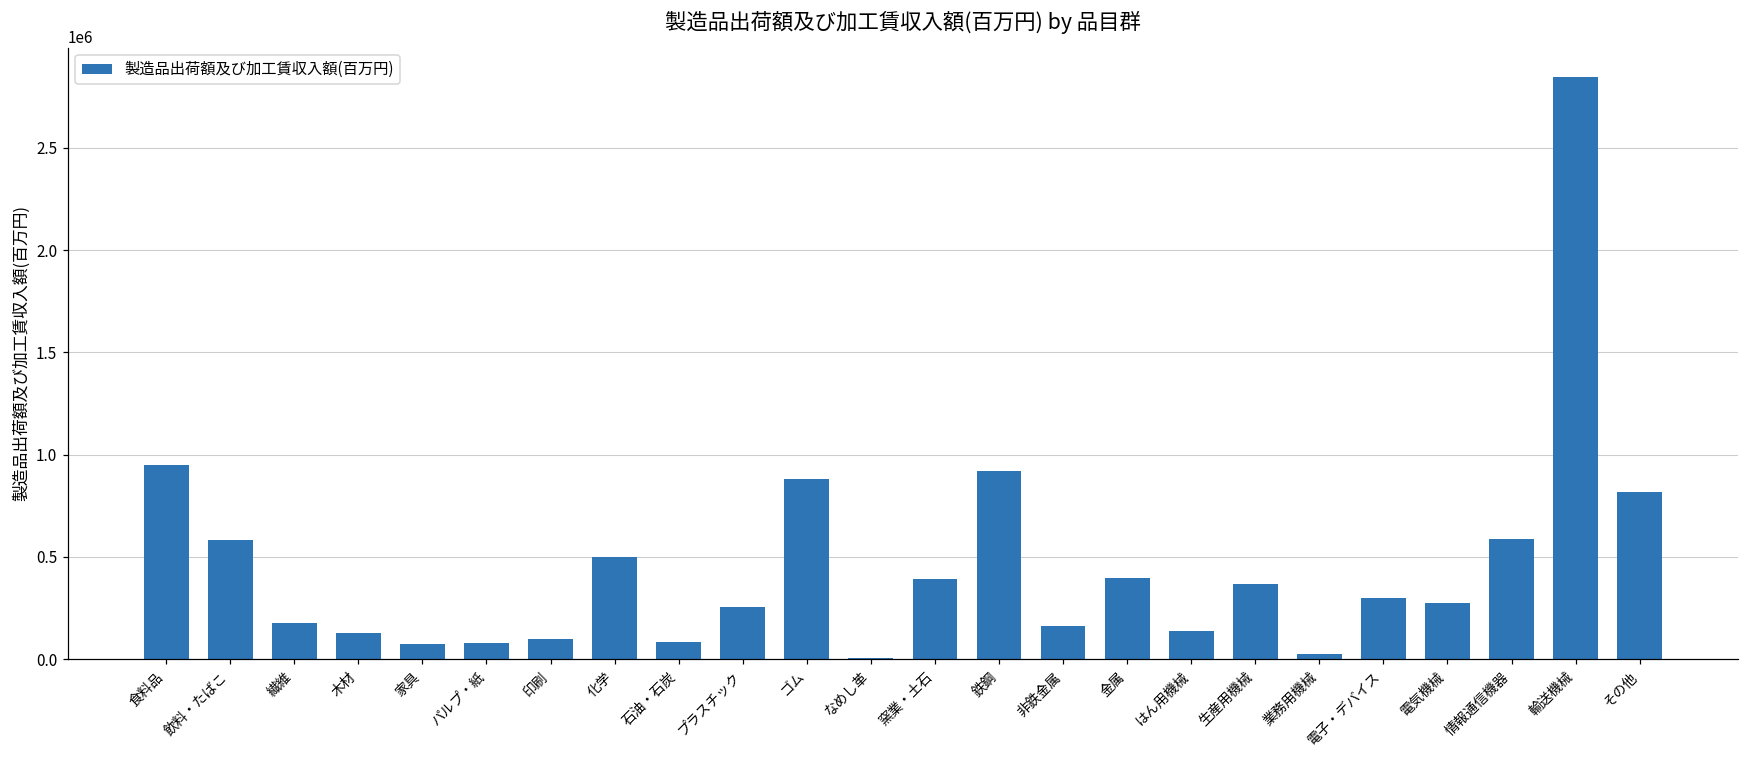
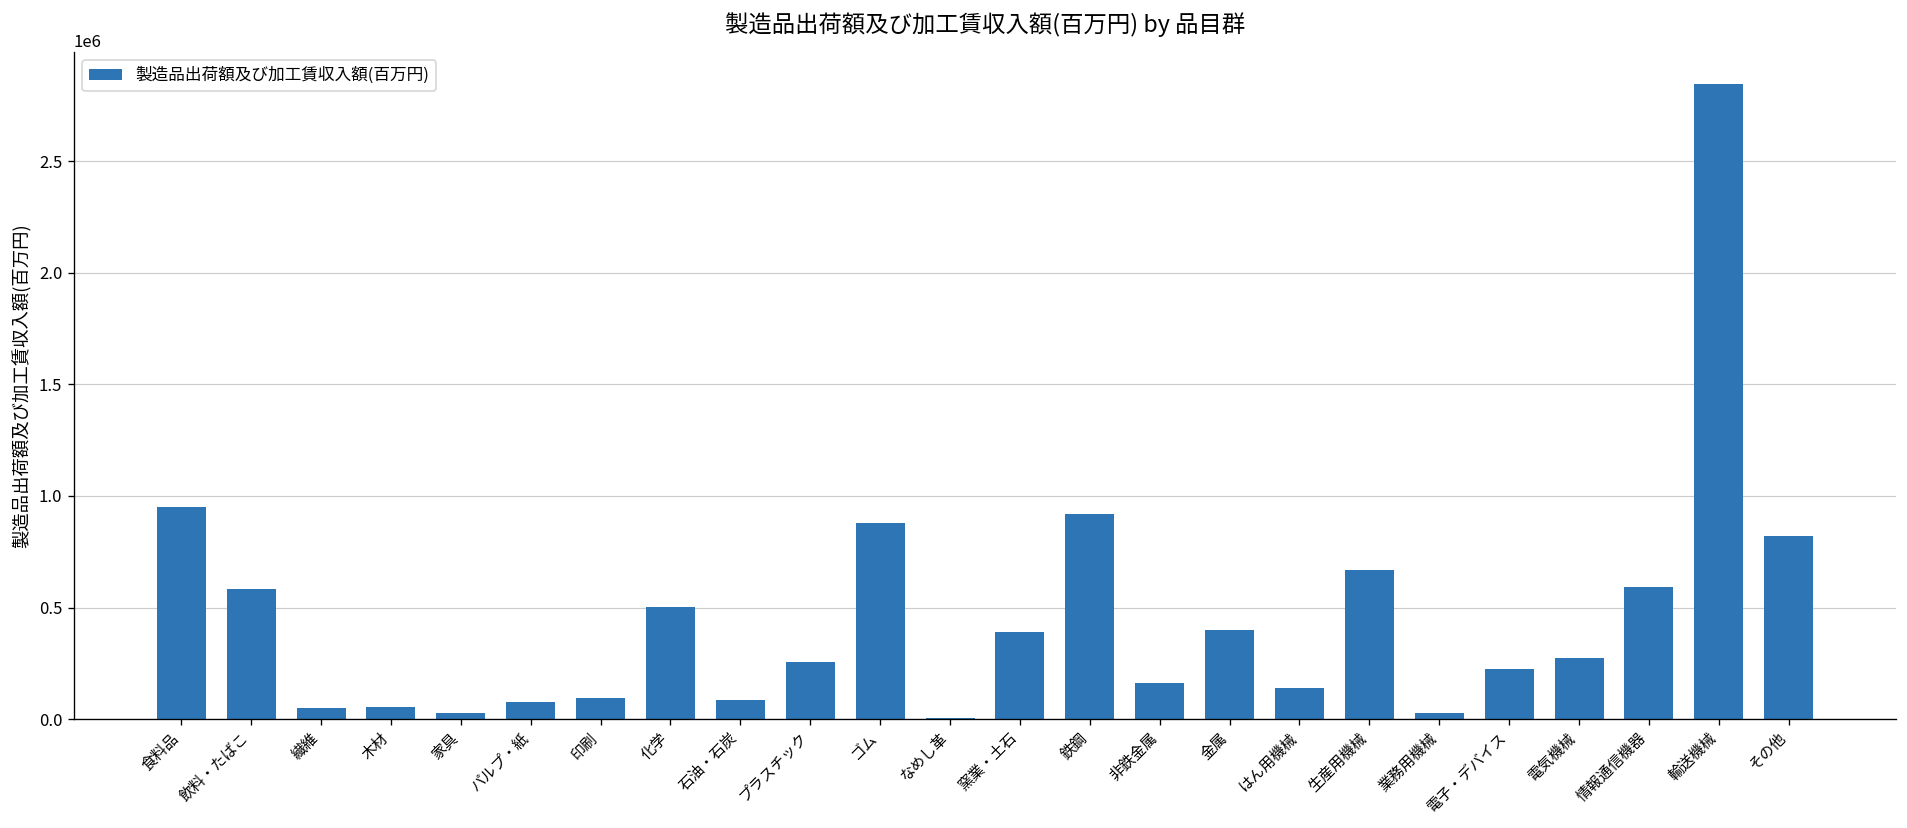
繊維: 180000 -> 50000
木材: 130000 -> 50000
家具: 80000 -> 30000
生産用機械: 370000 -> 670000
電子・デバイス: 300000 -> 230000
